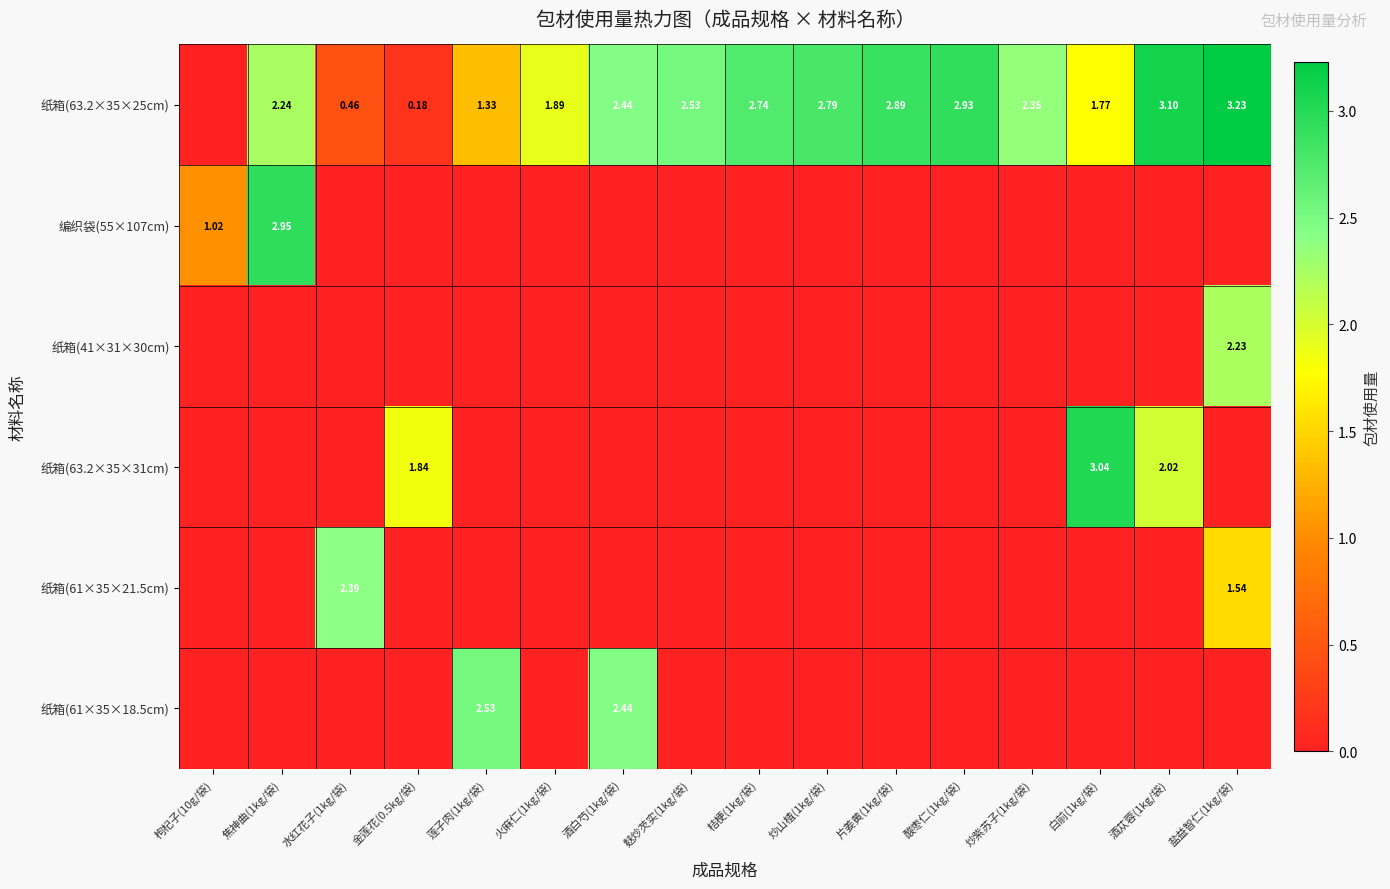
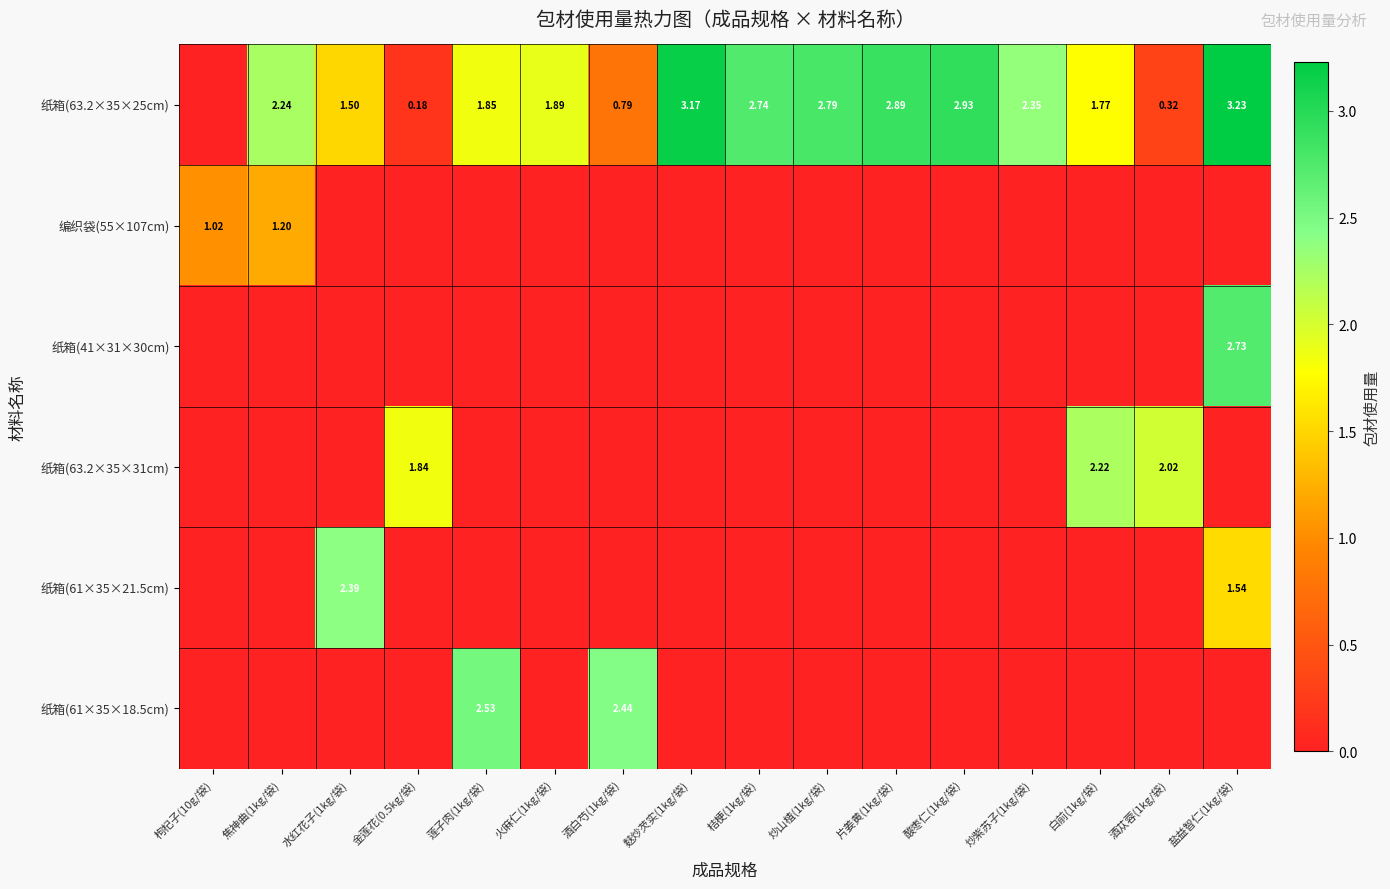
纸箱(63.2×35×25cm), 水红花子(1kg/袋): 0.46 -> 1.50
纸箱(63.2×35×25cm), 莲子肉(1kg/袋): 1.33 -> 1.85
纸箱(63.2×35×25cm), 酒白芍(1kg/袋): 2.44 -> 0.79
纸箱(63.2×35×25cm), 麸炒芡实(1kg/袋): 2.53 -> 3.17
纸箱(63.2×35×25cm), 酒苁蓉(1kg/袋): 3.10 -> 0.32
编织袋(55×107cm), 焦神曲(1kg/袋): 2.95 -> 1.20
纸箱(41×31×30cm), 盐益智仁(1kg/袋): 2.23 -> 2.73
纸箱(63.2×35×31cm), 白前(1kg/袋): 3.04 -> 2.22
